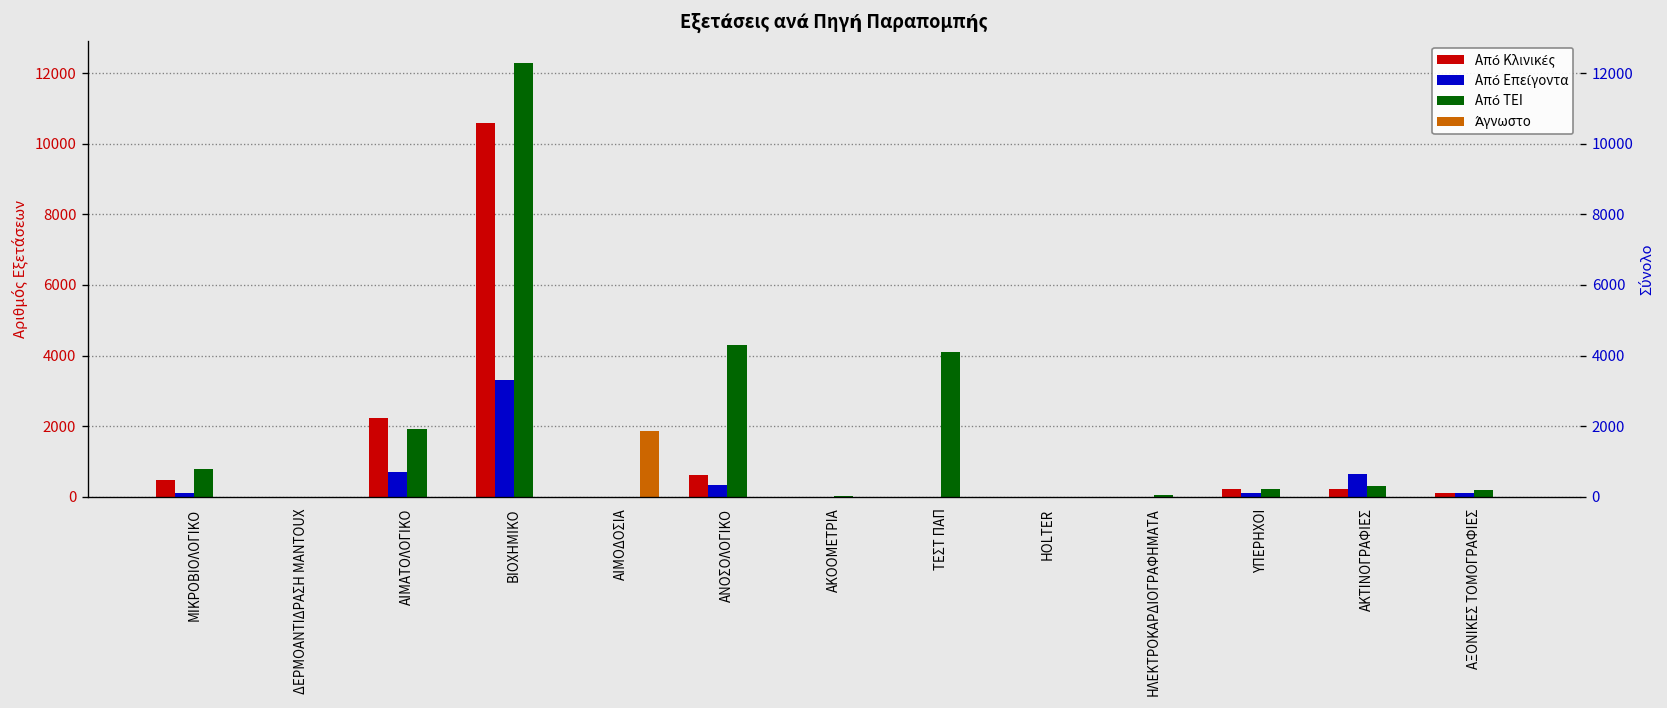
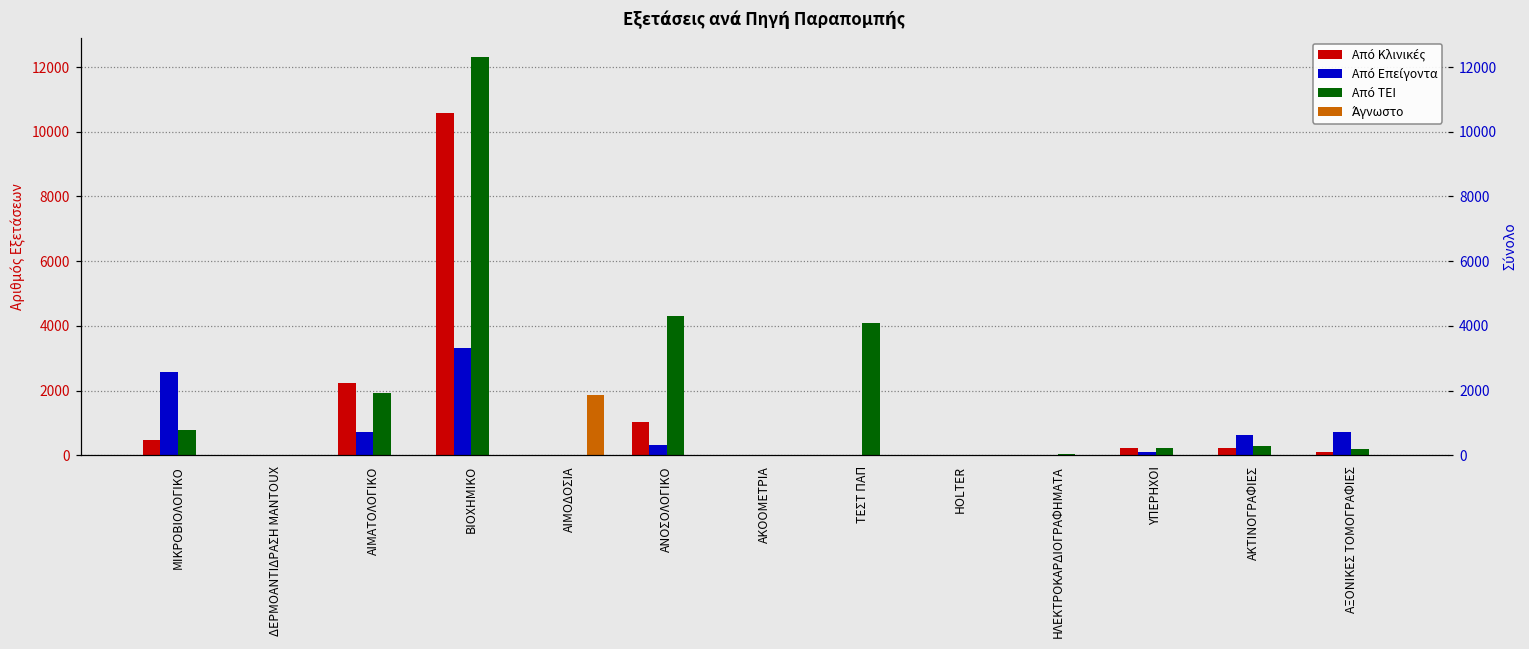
Από Επείγοντα, ΜΙΚΡΟΒΙΟΛΟΓΙΚΟ: 100 -> 2600
Από Κλινικές, ΑΝΟΣΟΛΟΓΙΚΟ: 600 -> 1000
Από Επείγοντα, ΑΞΟΝΙΚΕΣ ΤΟΜΟΓΡΑΦΙΕΣ: 100 -> 700
